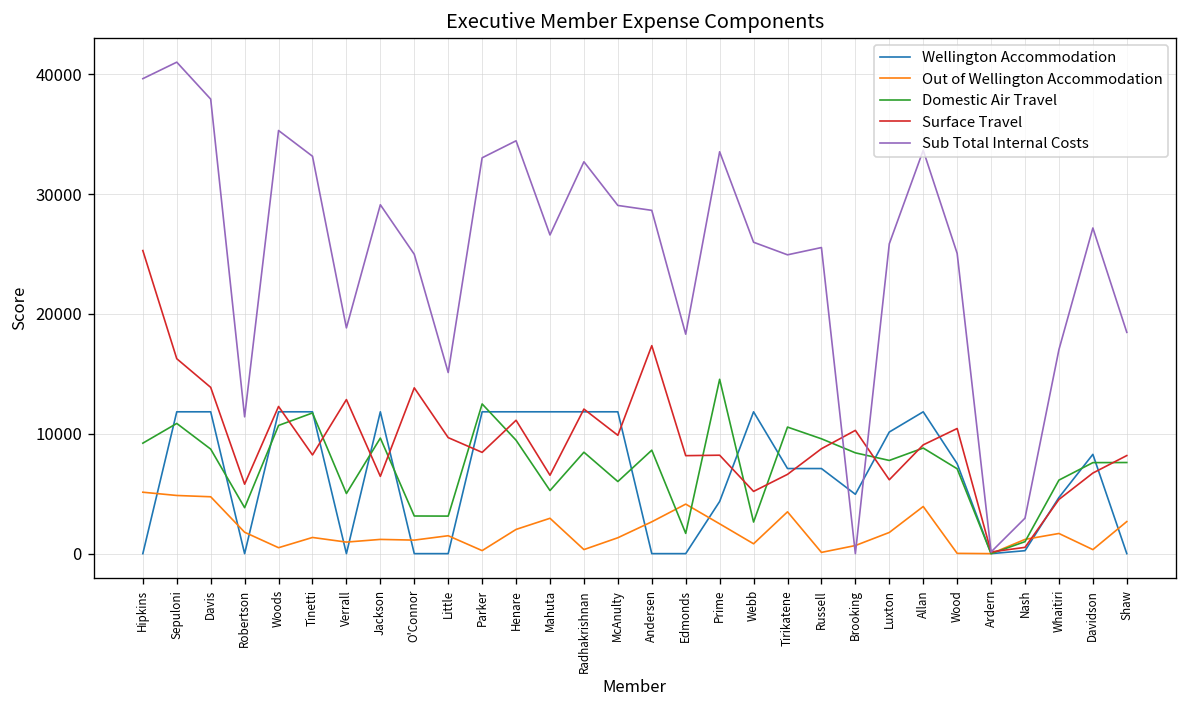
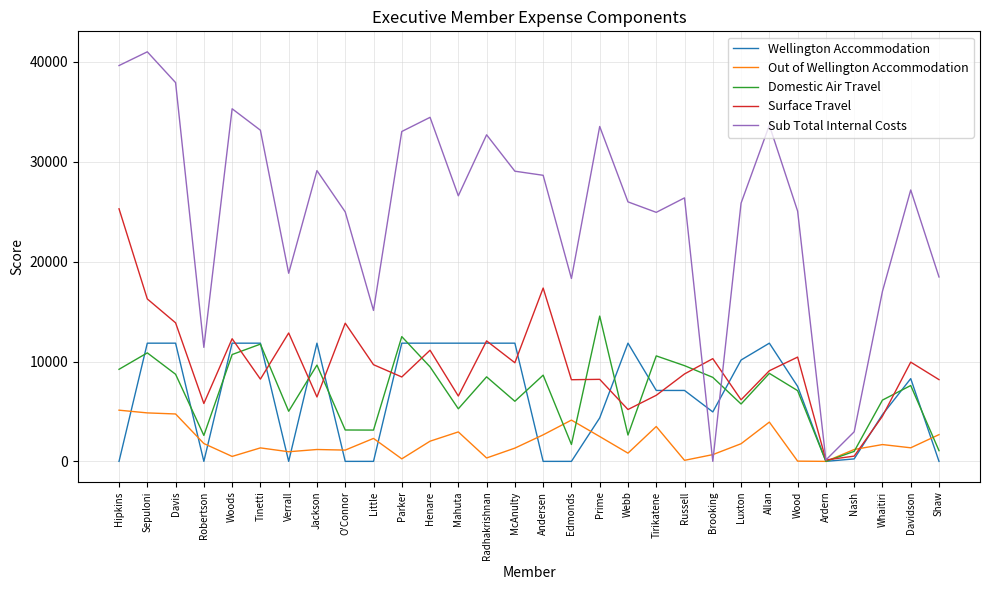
Domestic Air Travel, Robertson: 4000 -> 3000
Out of Wellington Accommodation, Little: 1000 -> 2000
Sub Total Internal Costs, Russell: 25500 -> 26400
Domestic Air Travel, Luxton: 8000 -> 6000
Out of Wellington Accommodation, Davidson: 0 -> 1000
Surface Travel, Davidson: 7000 -> 10000
Domestic Air Travel, Shaw: 8000 -> 1000
